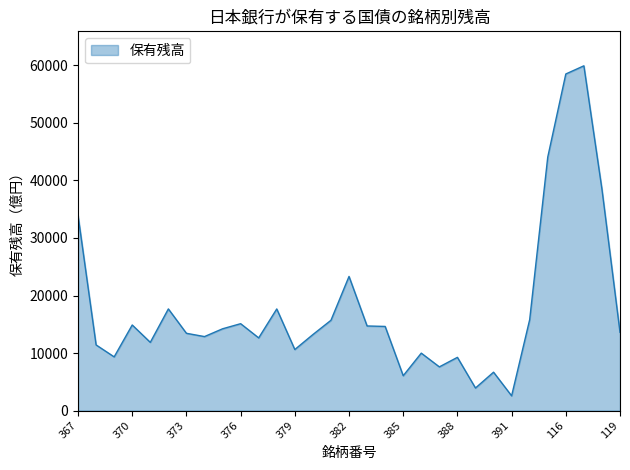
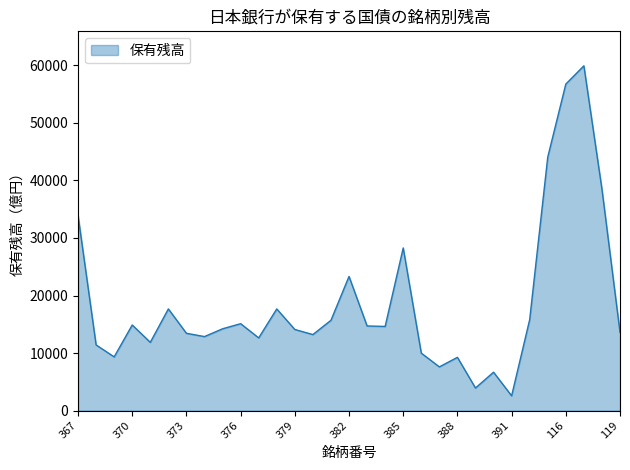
379: 11000 -> 14000
385: 6000 -> 28000
116: 59000 -> 57000
